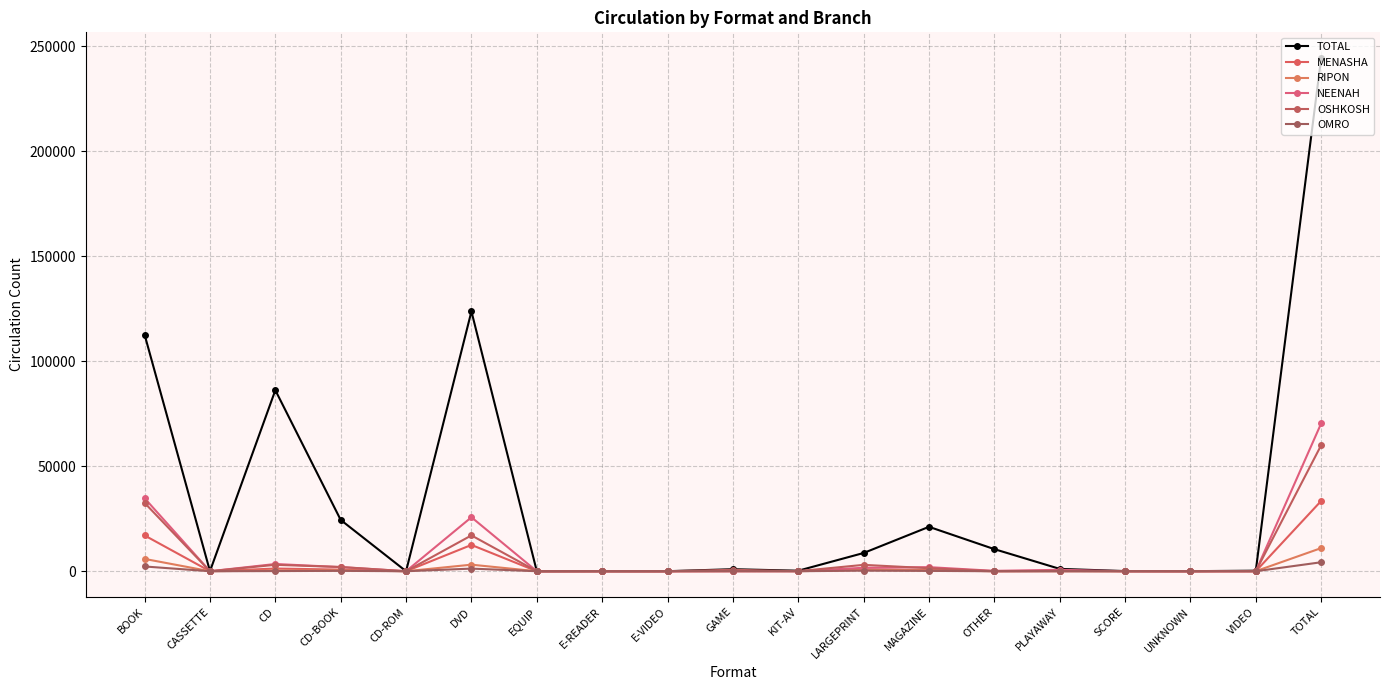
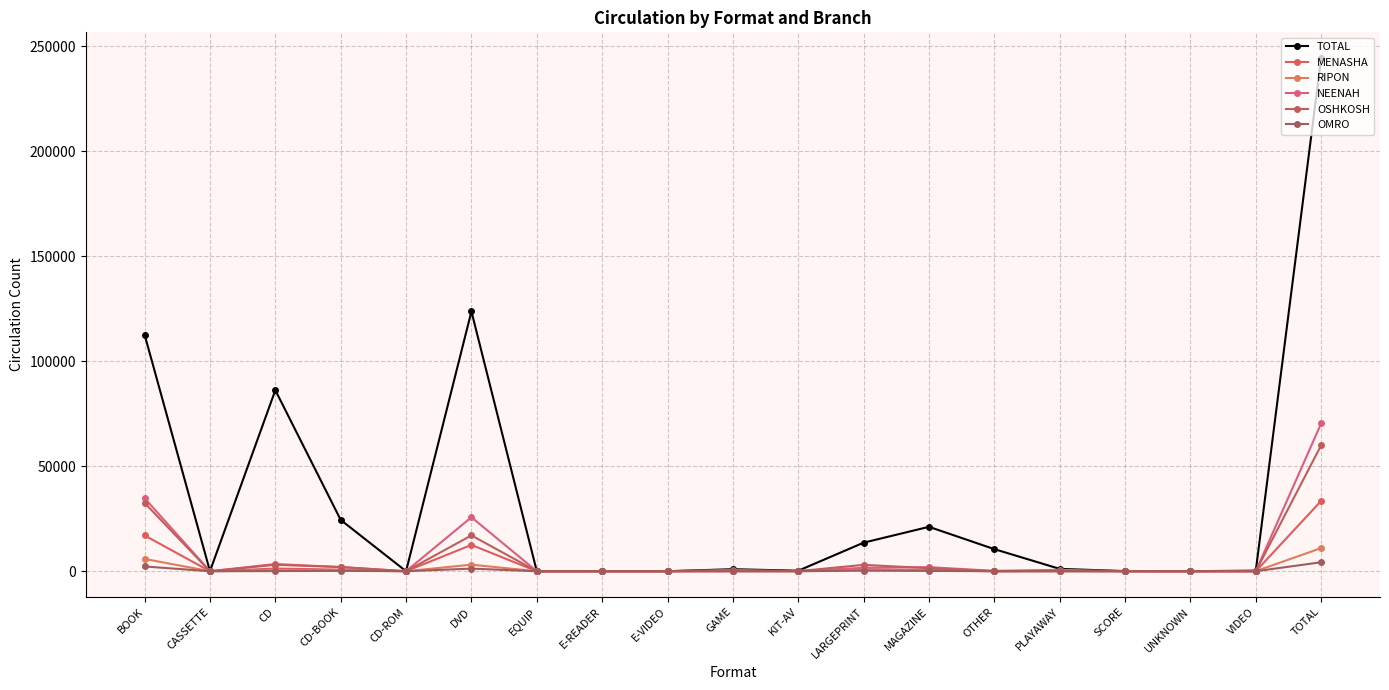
TOTAL, LARGEPRINT: 9000 -> 14000
